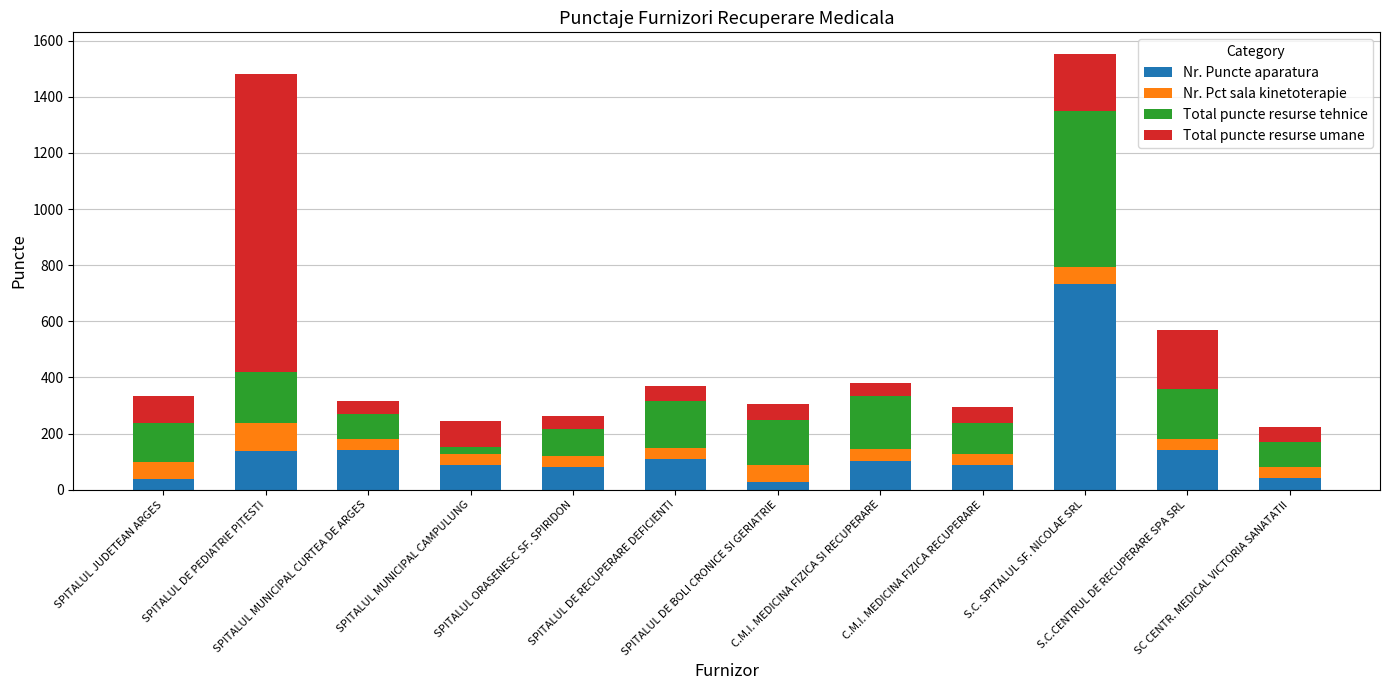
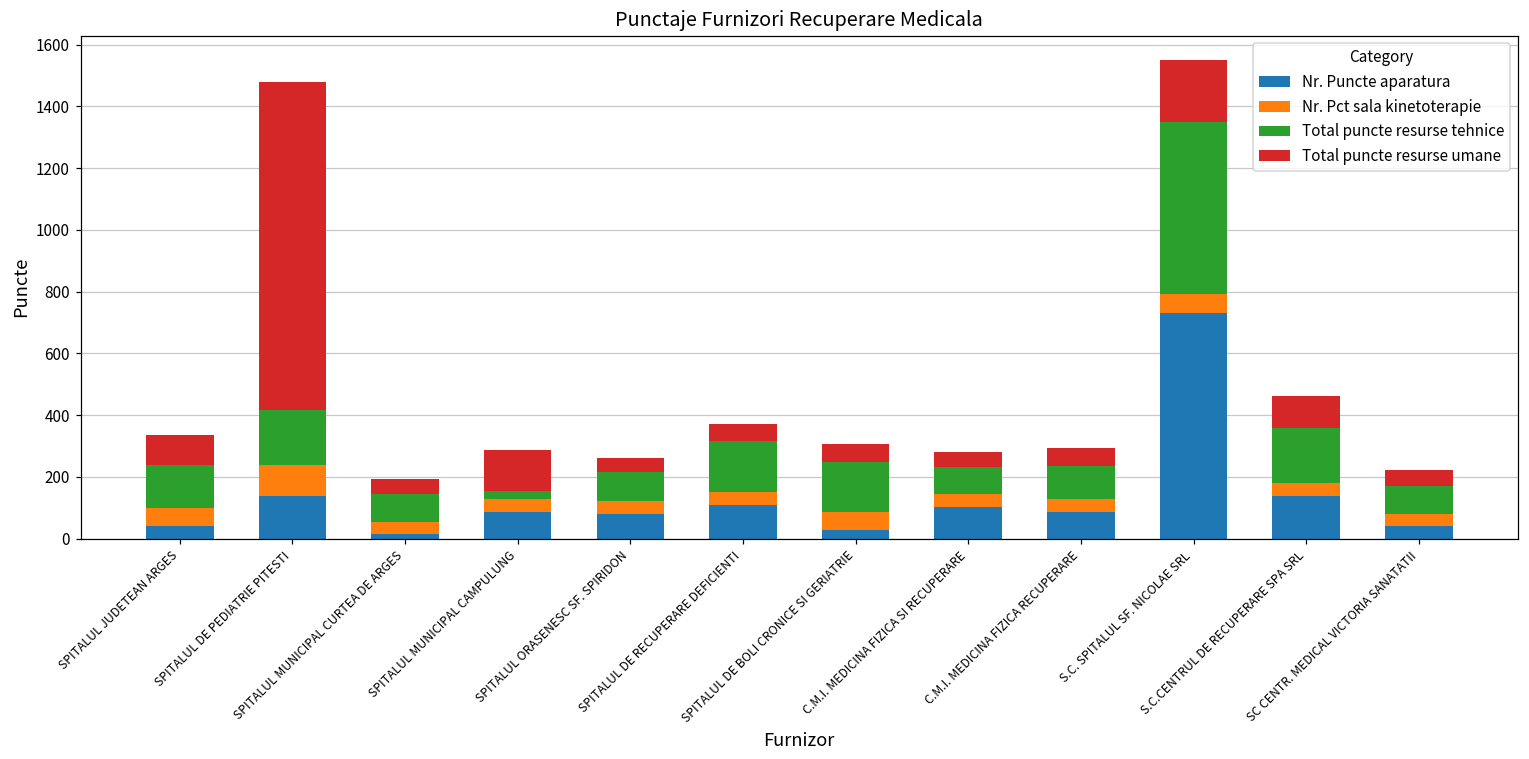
Nr. Puncte aparatura, SPITALUL MUNICIPAL CURTEA DE ARGES: 140 -> 20
Total puncte resurse umane, SPITALUL MUNICIPAL CAMPULUNG: 90 -> 130
Total puncte resurse tehnice, C.M.I. MEDICINA FIZICA SI RECUPERARE: 190 -> 90
Total puncte resurse umane, S.C.CENTRUL DE RECUPERARE SPA SRL: 210 -> 100
